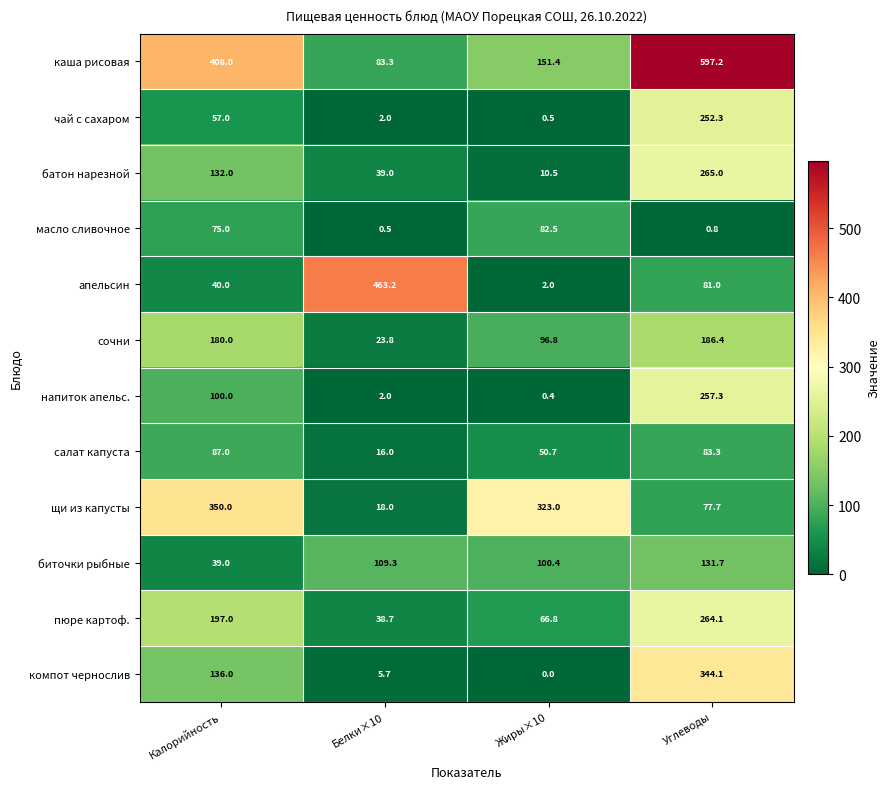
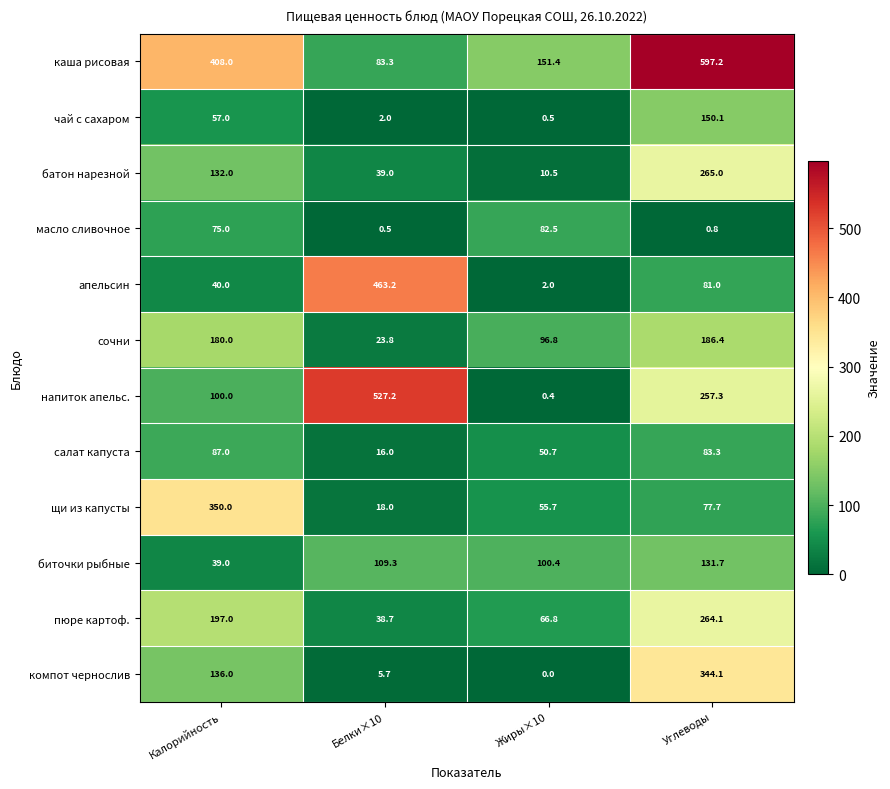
чай с сахаром, Углеводы: 252.3 -> 150.1
напиток апельс., Белки×10: 2.0 -> 527.2
щи из капусты, Жиры×10: 323.0 -> 55.7
